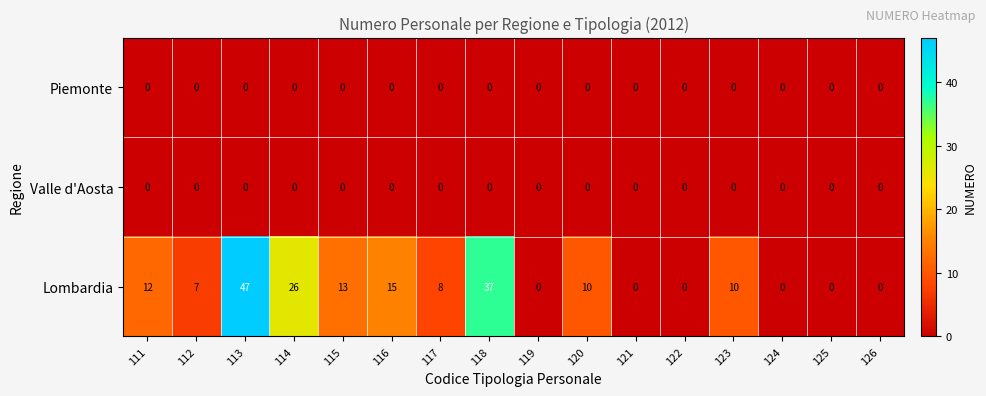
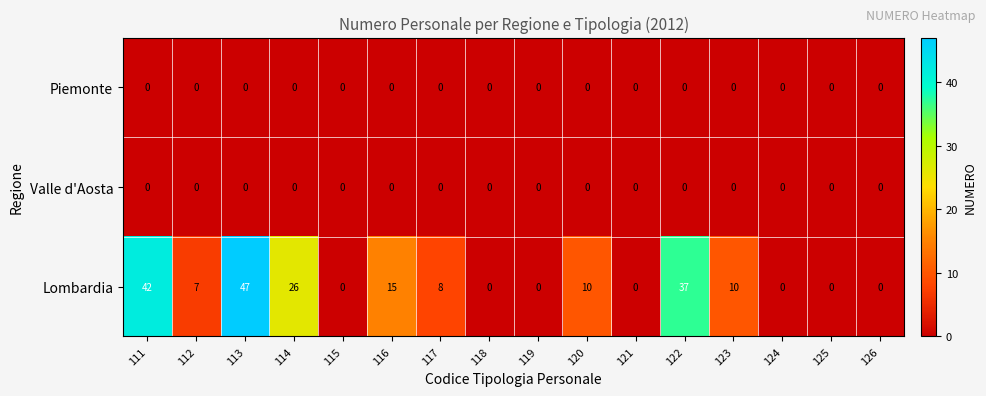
Lombardia, 111: 12 -> 42
Lombardia, 115: 13 -> 0
Lombardia, 118: 37 -> 0
Lombardia, 122: 0 -> 37
